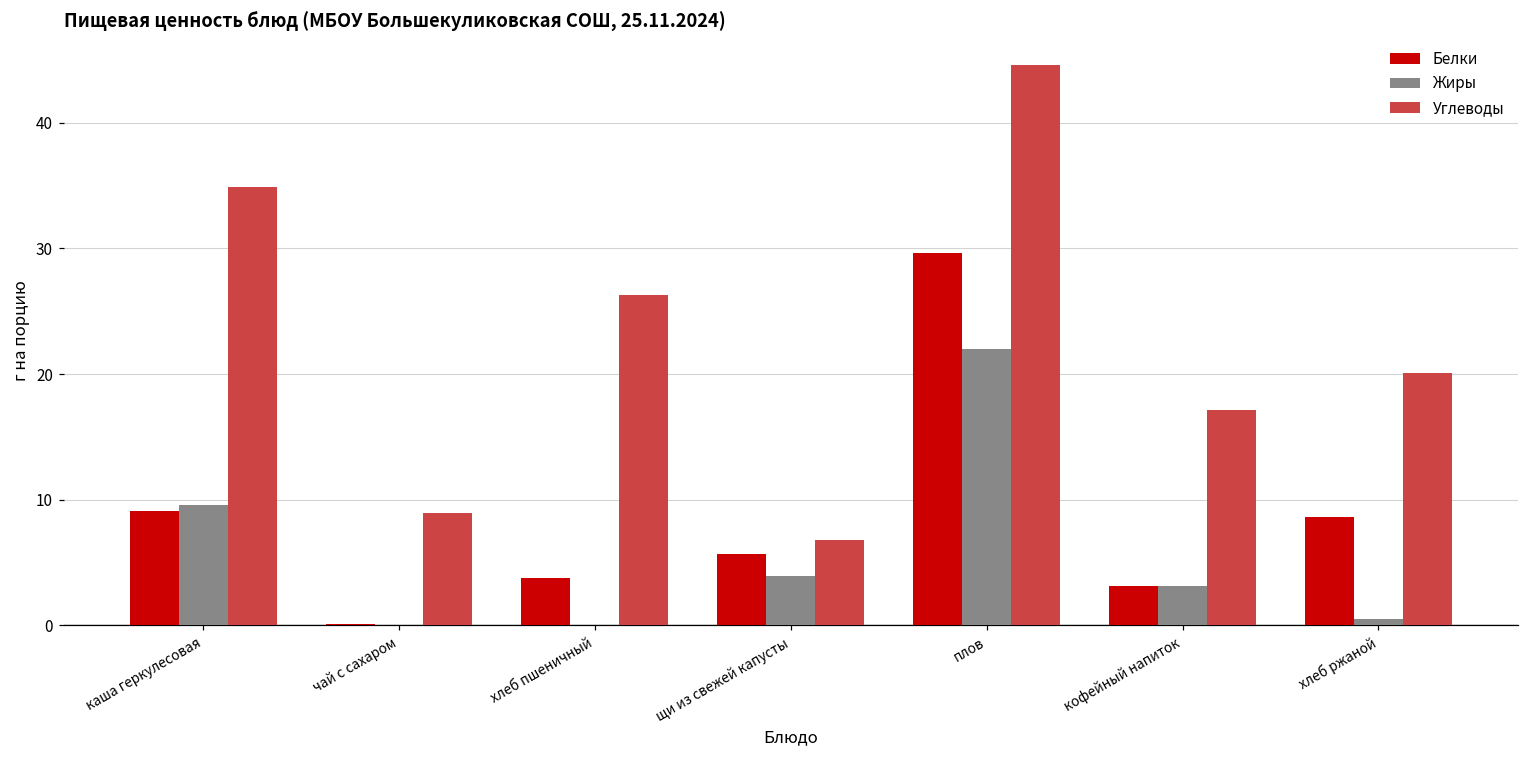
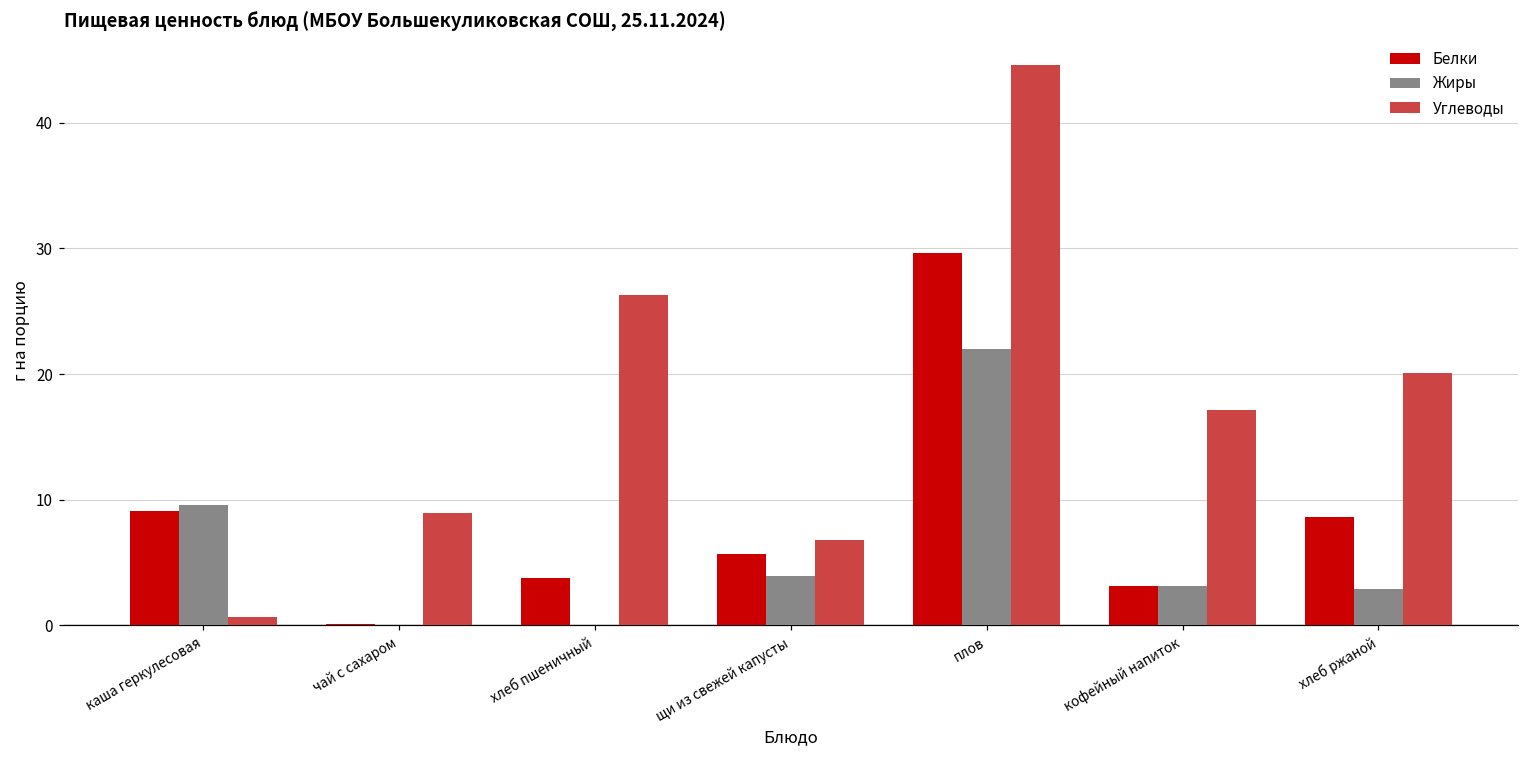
Углеводы, каша геркулесовая: 34.9 -> 0.7
Жиры, хлеб ржаной: 0.5 -> 2.9
